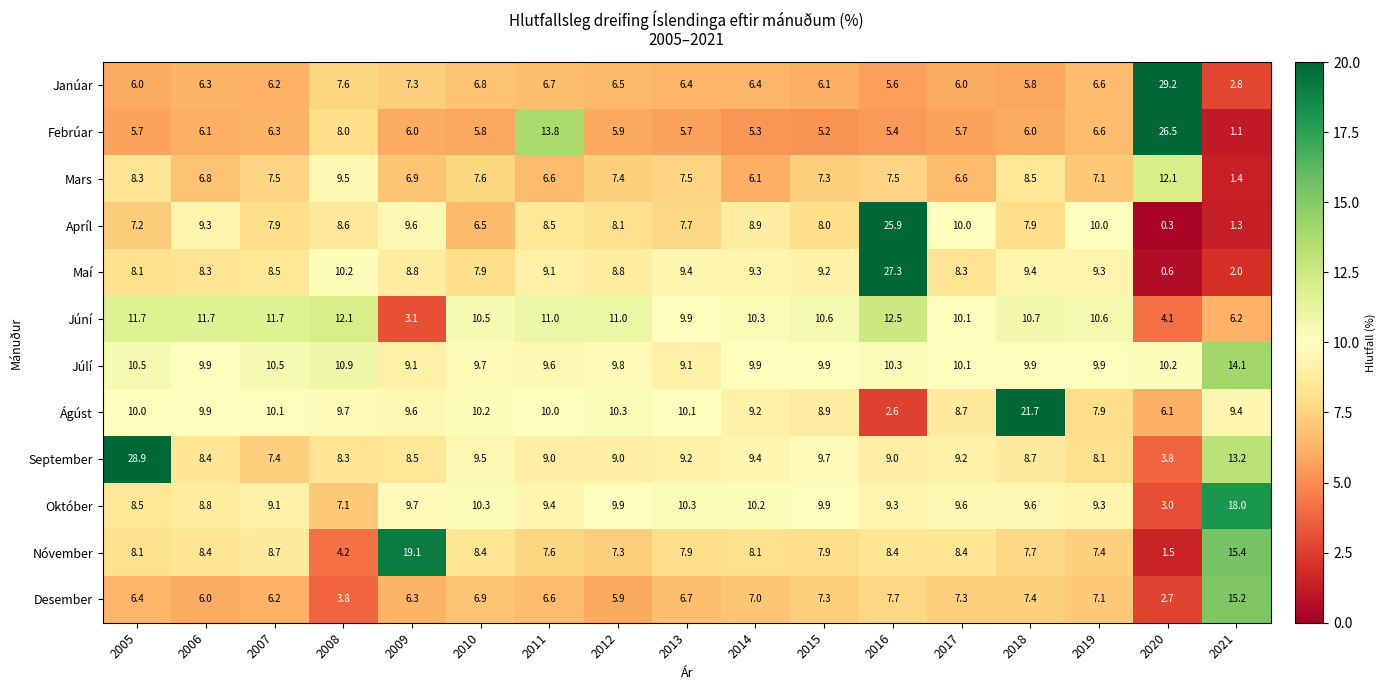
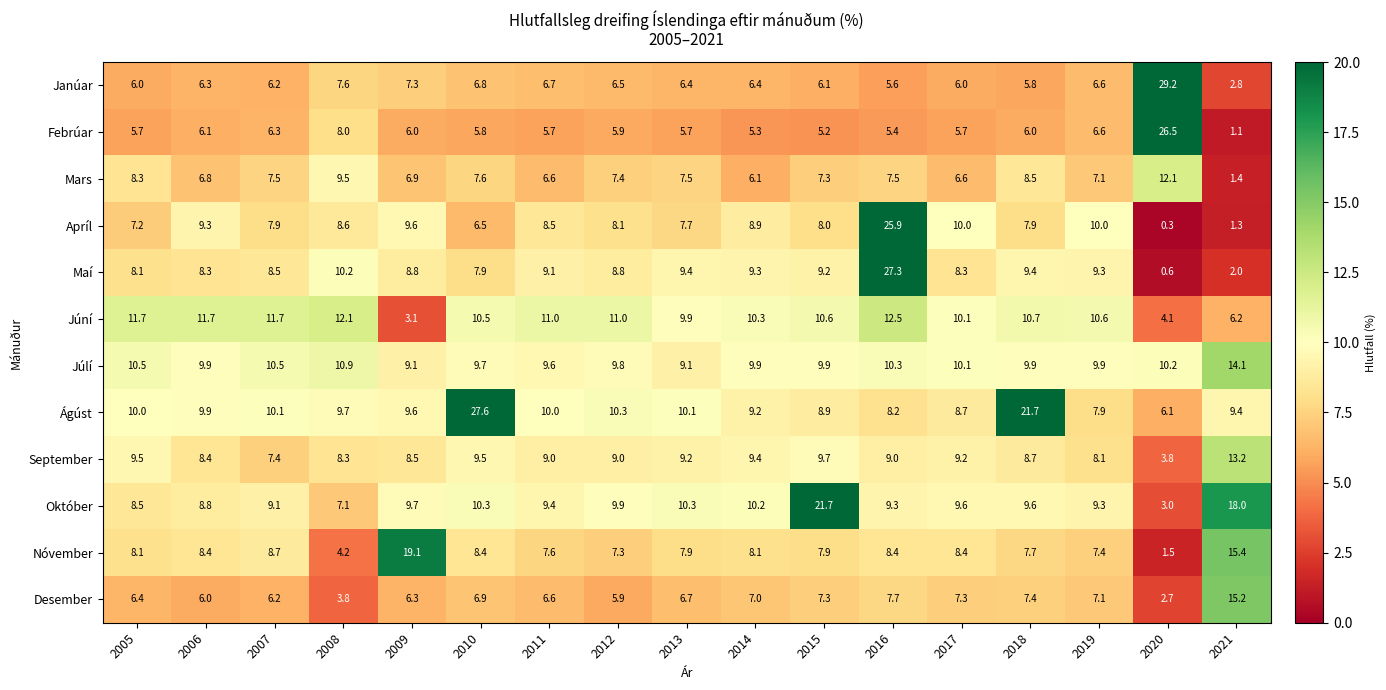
Febrúar, 2011: 13.8 -> 5.7
Ágúst, 2010: 10.2 -> 27.6
Ágúst, 2016: 2.6 -> 8.2
September, 2005: 28.9 -> 9.5
Október, 2015: 9.9 -> 21.7
